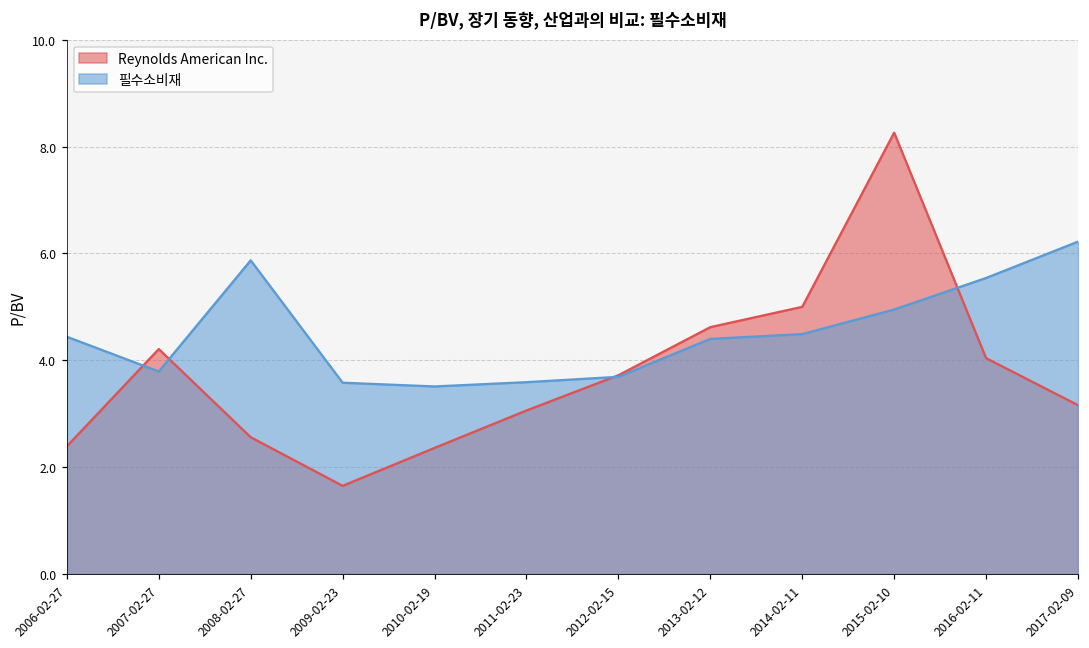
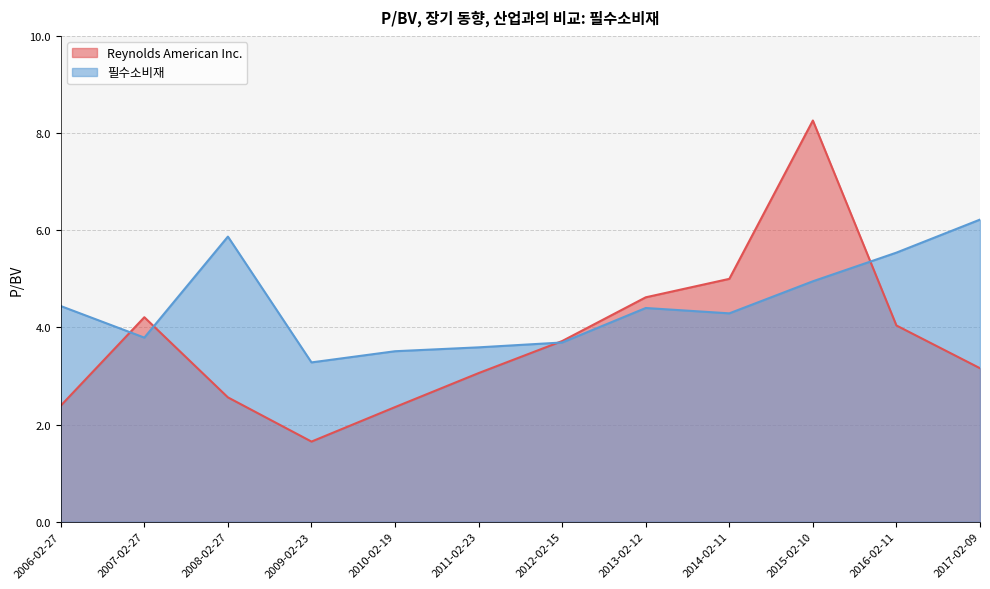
필수소비재, 2009-02-23: 3.6 -> 3.3
필수소비재, 2014-02-11: 4.5 -> 4.3
